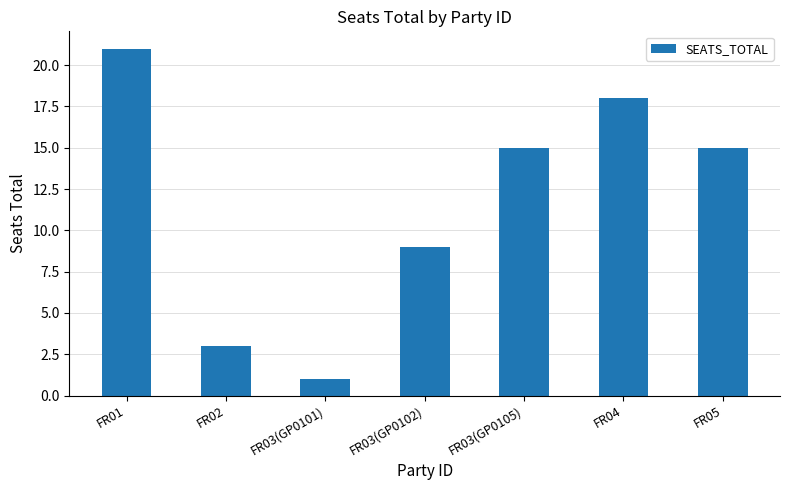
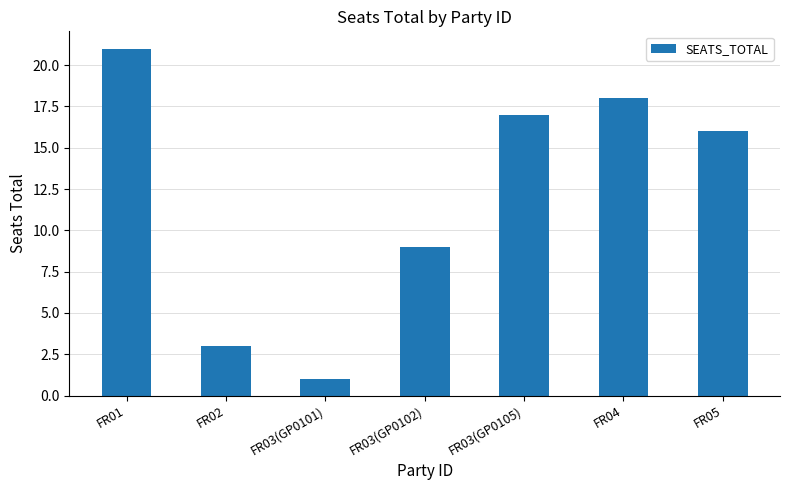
FR03(GP0105): 15 -> 17
FR05: 15 -> 16
